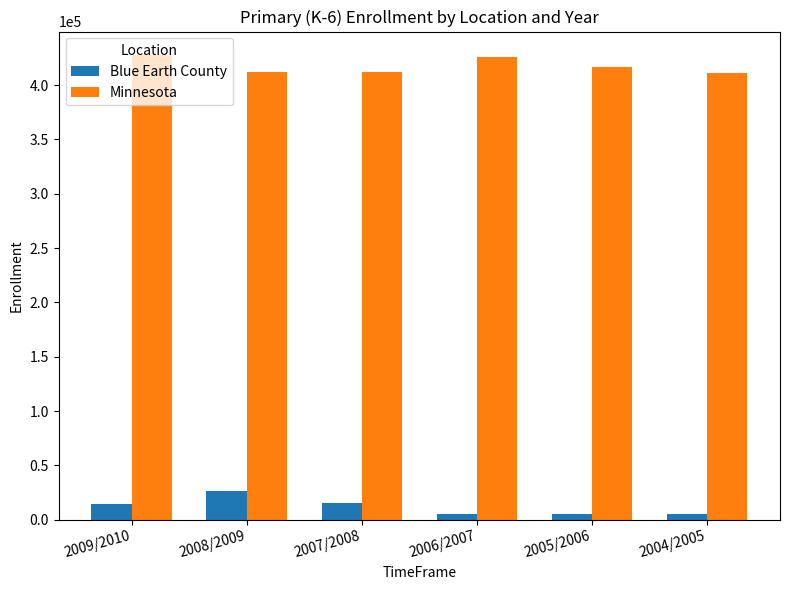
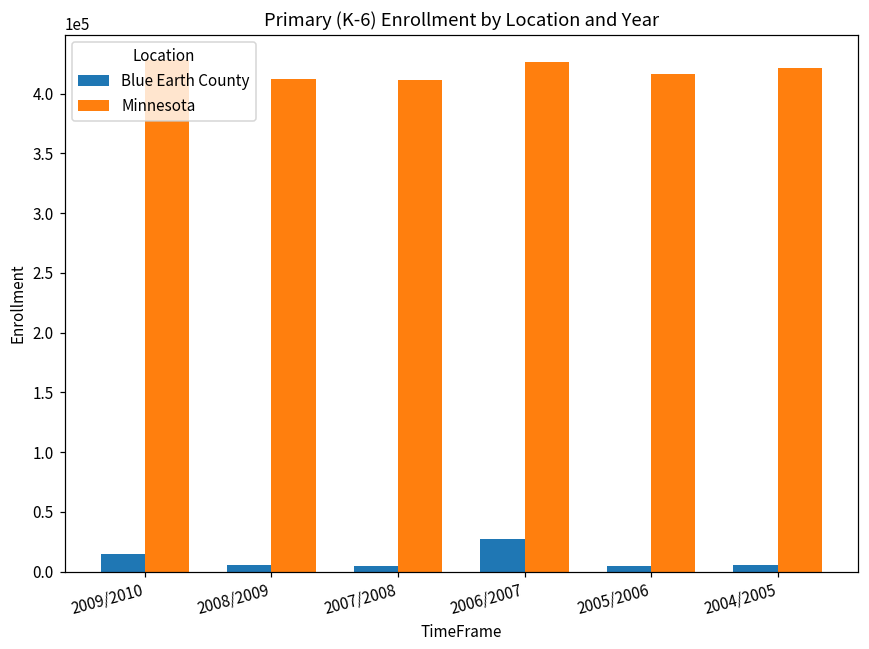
Blue Earth County, 2008/2009: 27000 -> 5000
Blue Earth County, 2007/2008: 16000 -> 5000
Blue Earth County, 2006/2007: 5000 -> 28000
Minnesota, 2004/2005: 411000 -> 421000
